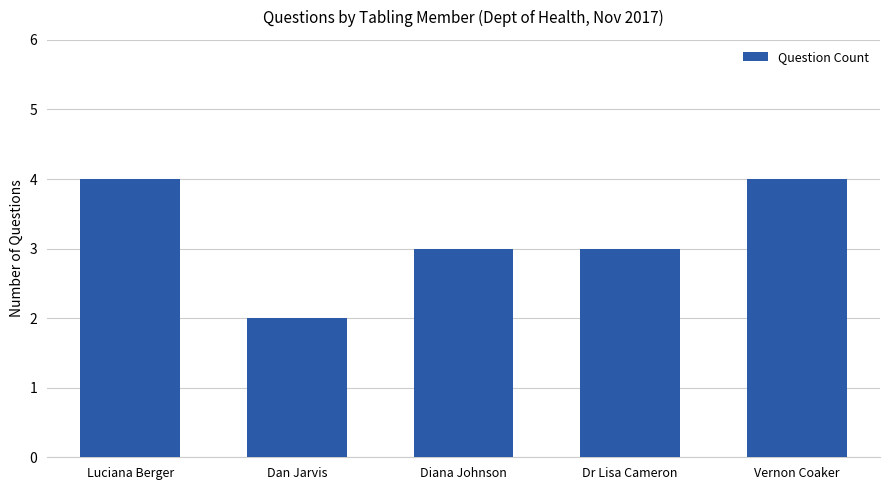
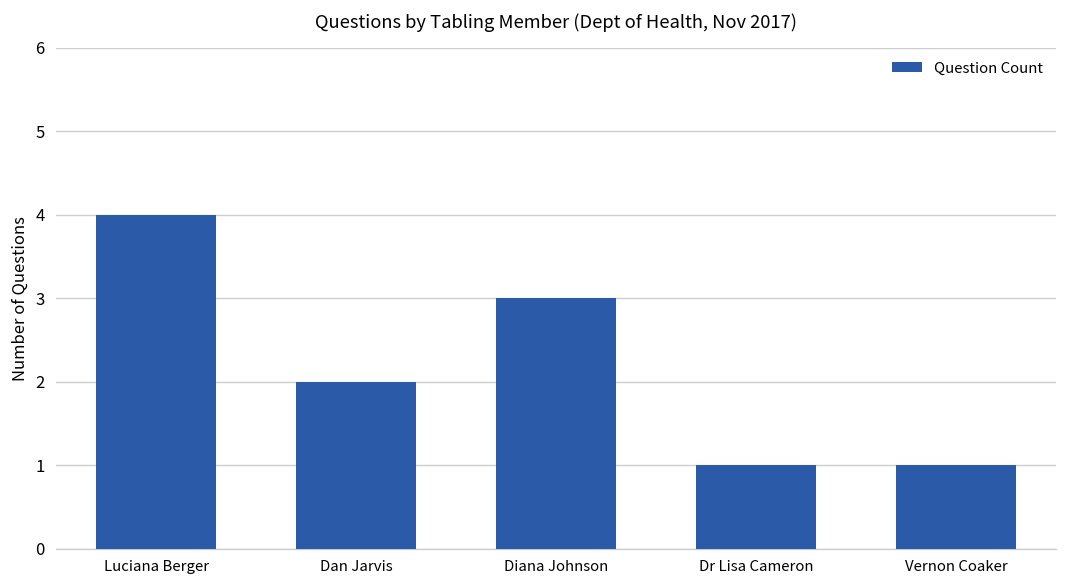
Dr Lisa Cameron: 3 -> 1
Vernon Coaker: 4 -> 1
